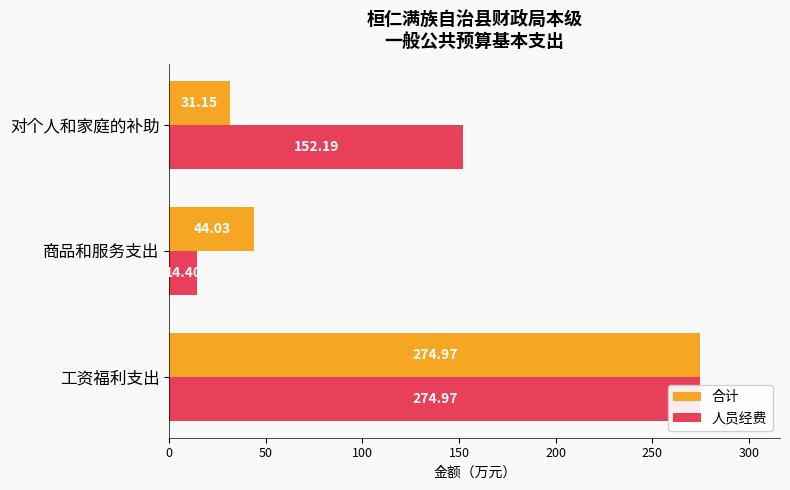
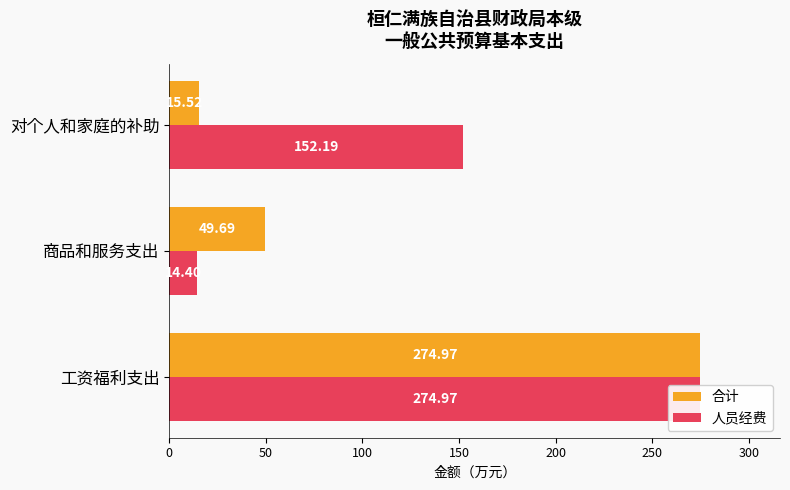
合计, 对个人和家庭的补助: 31.15 -> 15.52
合计, 商品和服务支出: 44.03 -> 49.69
